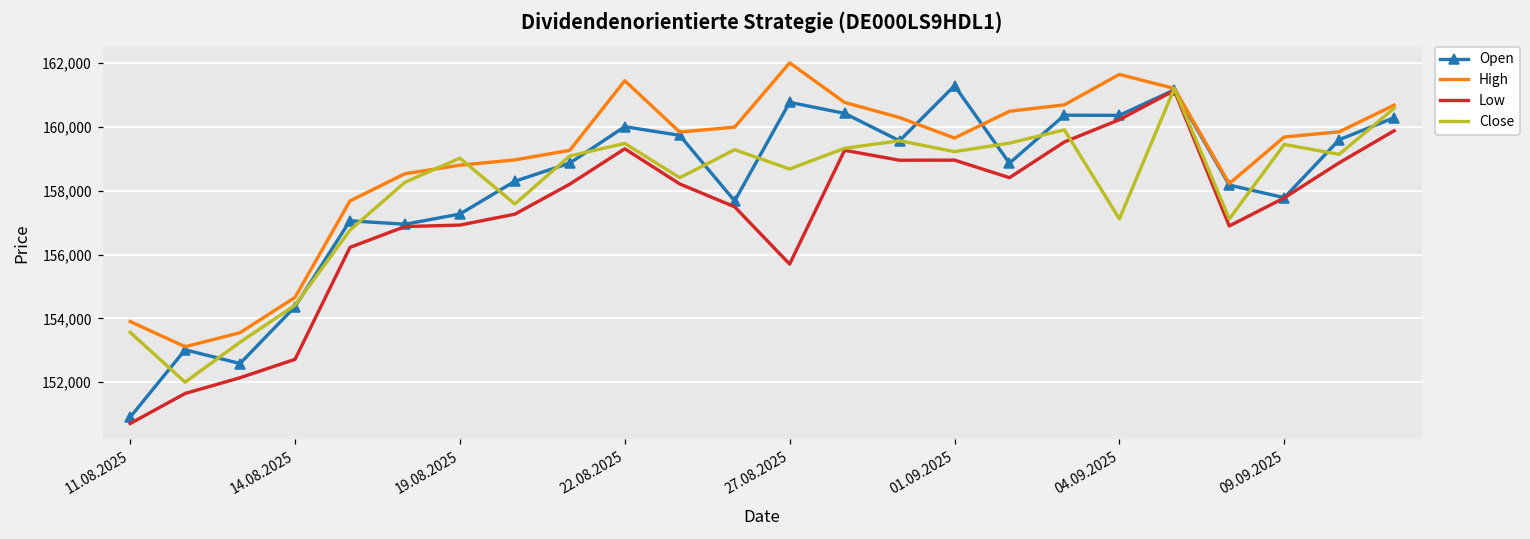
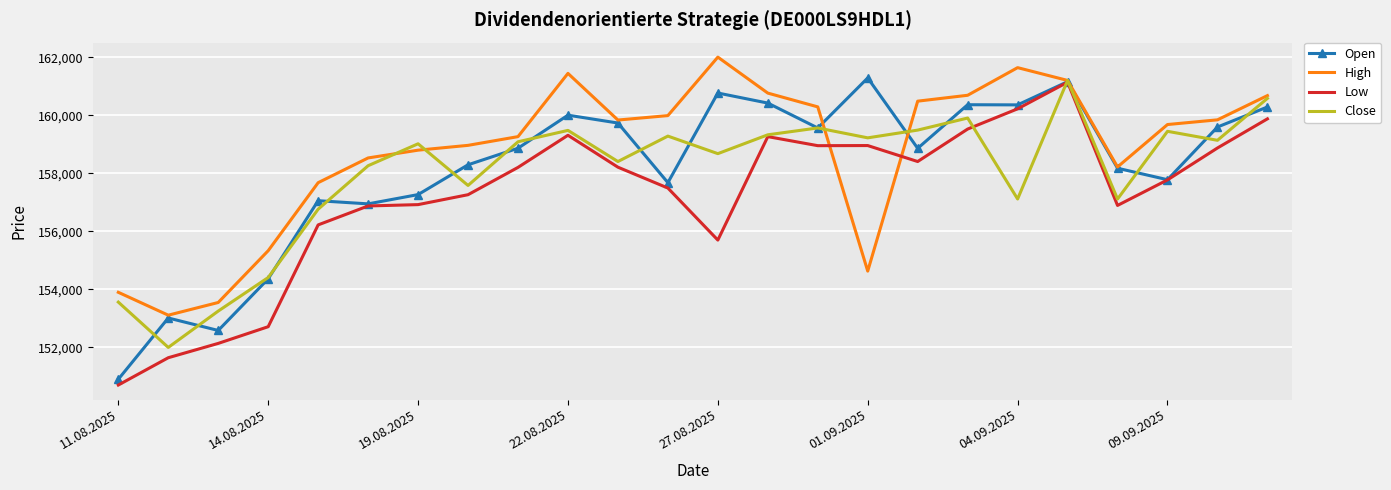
High, 14.08.2025: 154,700 -> 155,300
High, 01.09.2025: 159,700 -> 154,600
